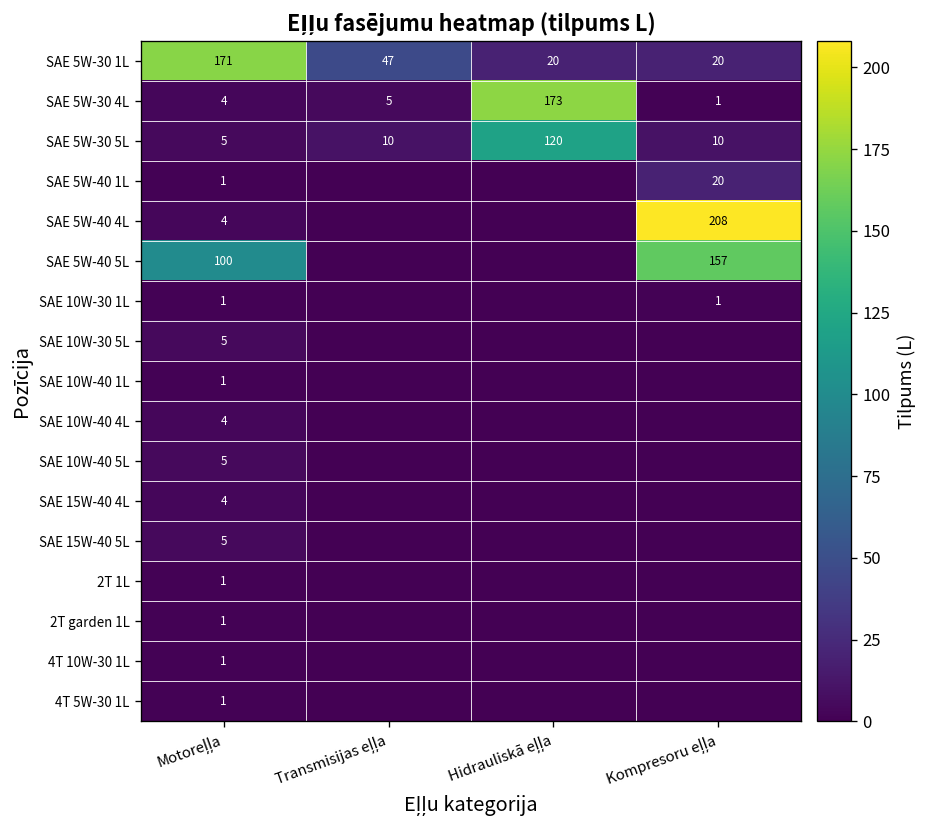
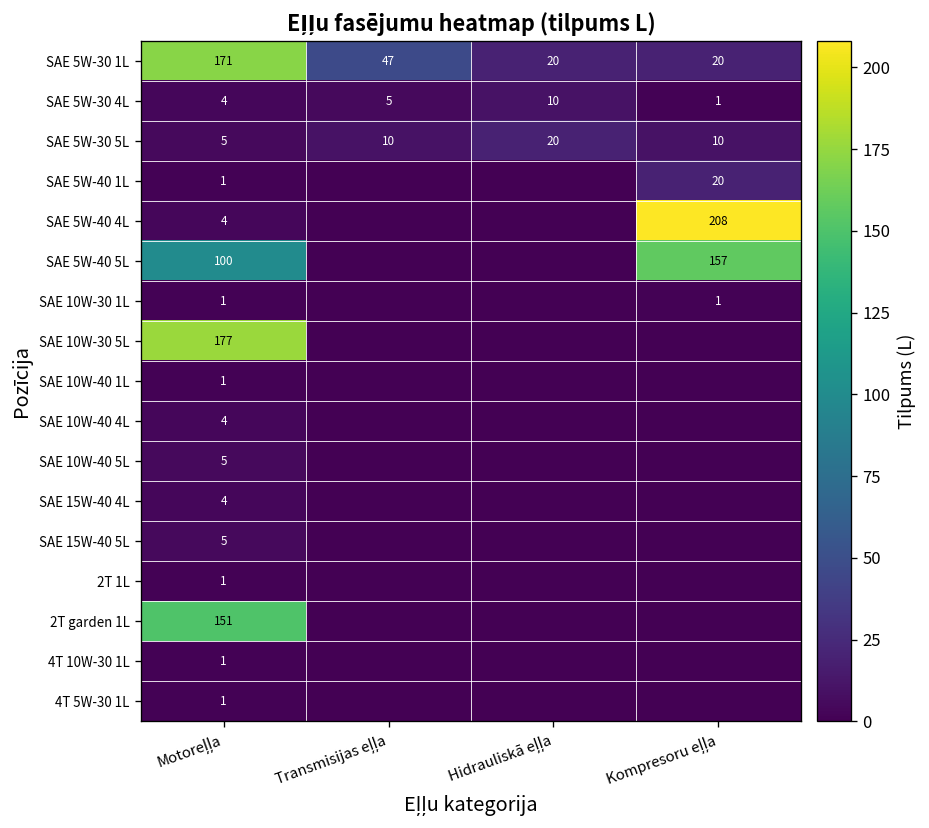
SAE 5W-30 4L, Hidrauliskā eļļa: 173 -> 10
SAE 5W-30 5L, Hidrauliskā eļļa: 120 -> 20
SAE 10W-30 5L, Motoreļļa: 5 -> 177
2T garden 1L, Motoreļļa: 1 -> 151
